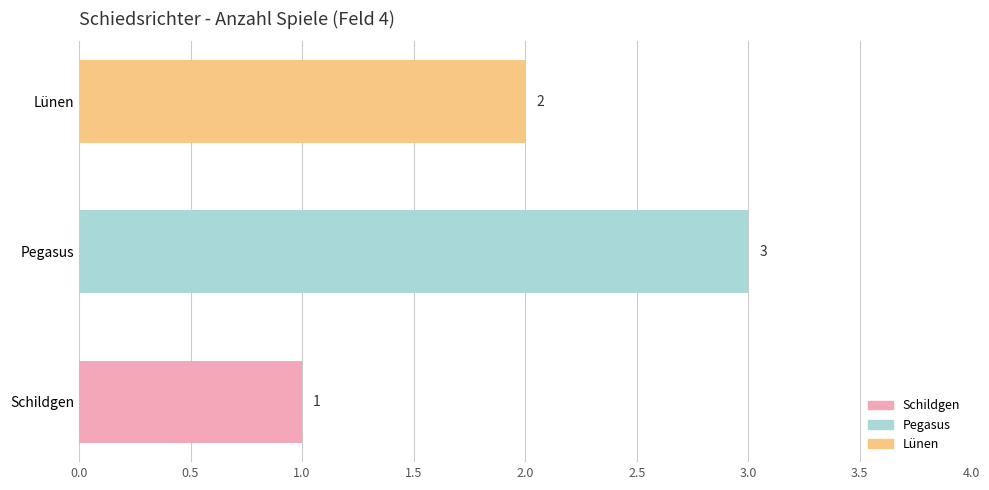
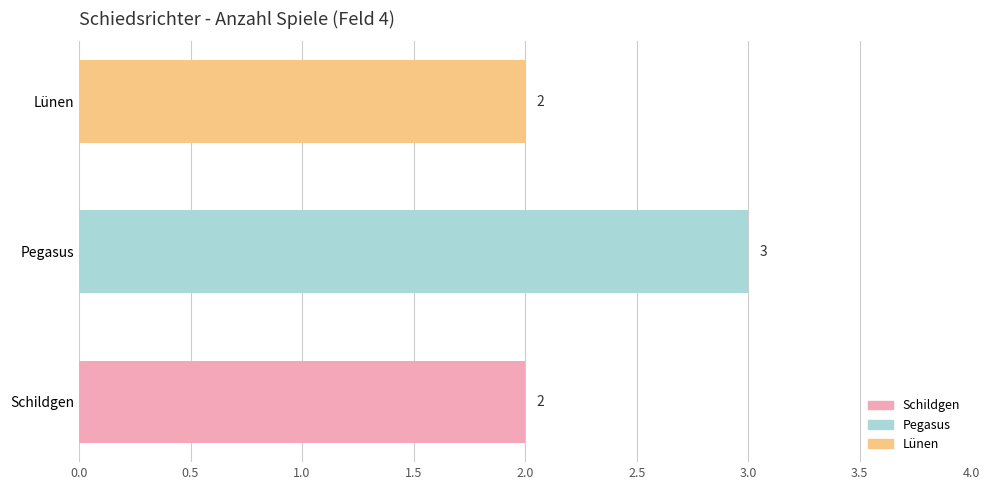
Schildgen: 1 -> 2
